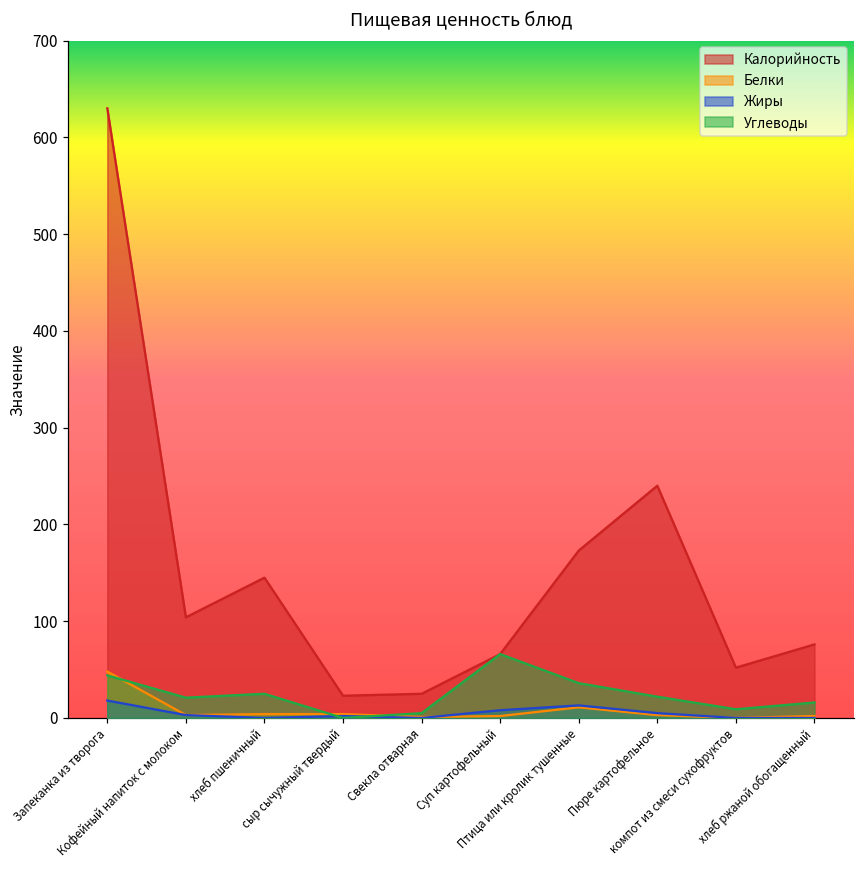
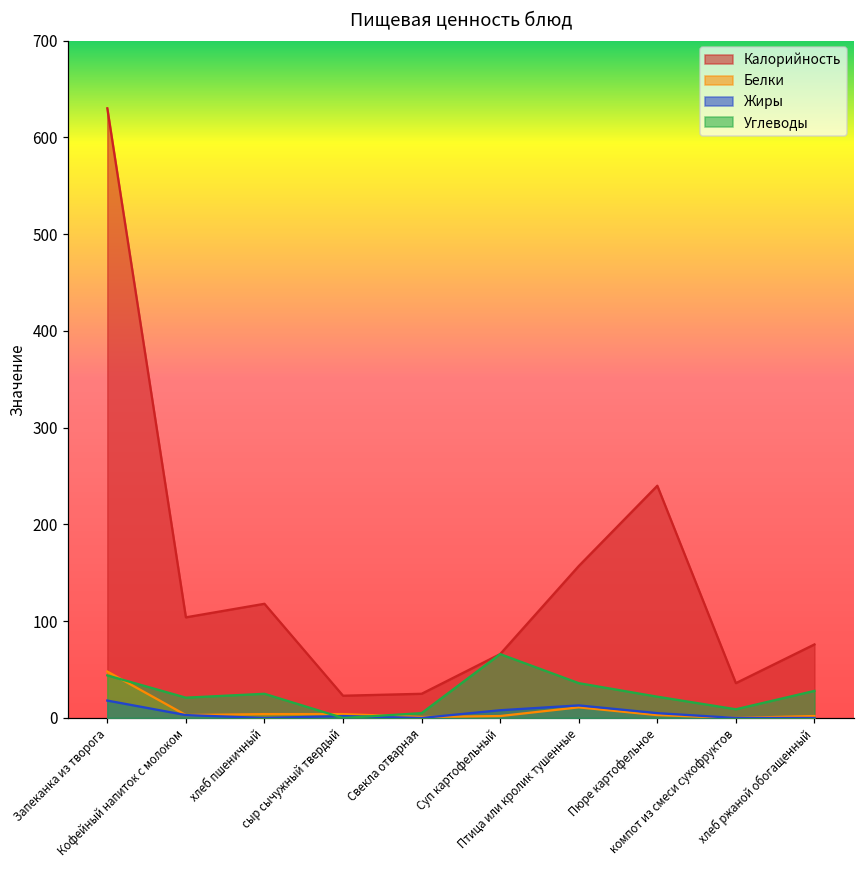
Калорийность, хлеб пшеничный: 150 -> 120
Калорийность, Птица или кролик тушенные: 170 -> 160
Калорийность, компот из смеси сухофруктов: 50 -> 40
Углеводы, хлеб ржаной обогащенный: 20 -> 30
